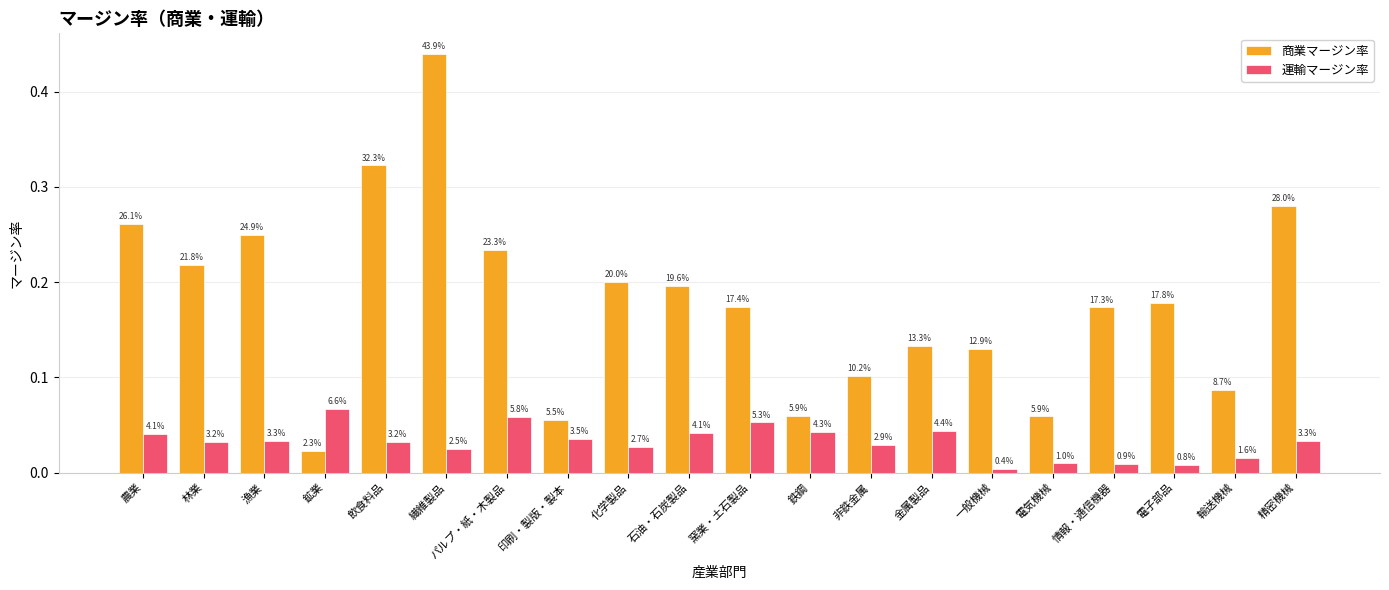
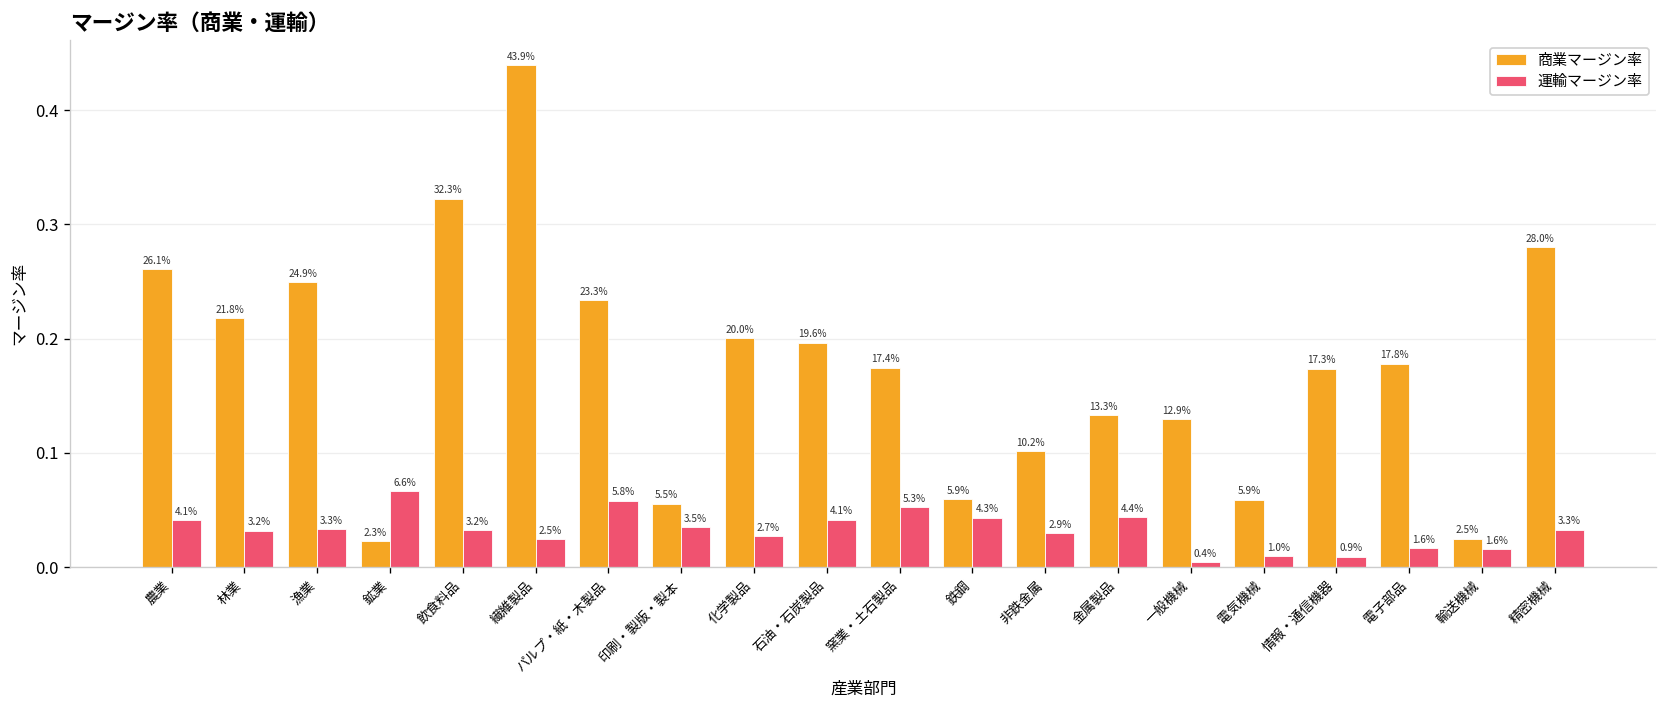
運輸マージン率, 電子部品: 0.8% -> 1.6%
商業マージン率, 輸送機械: 8.7% -> 2.5%
